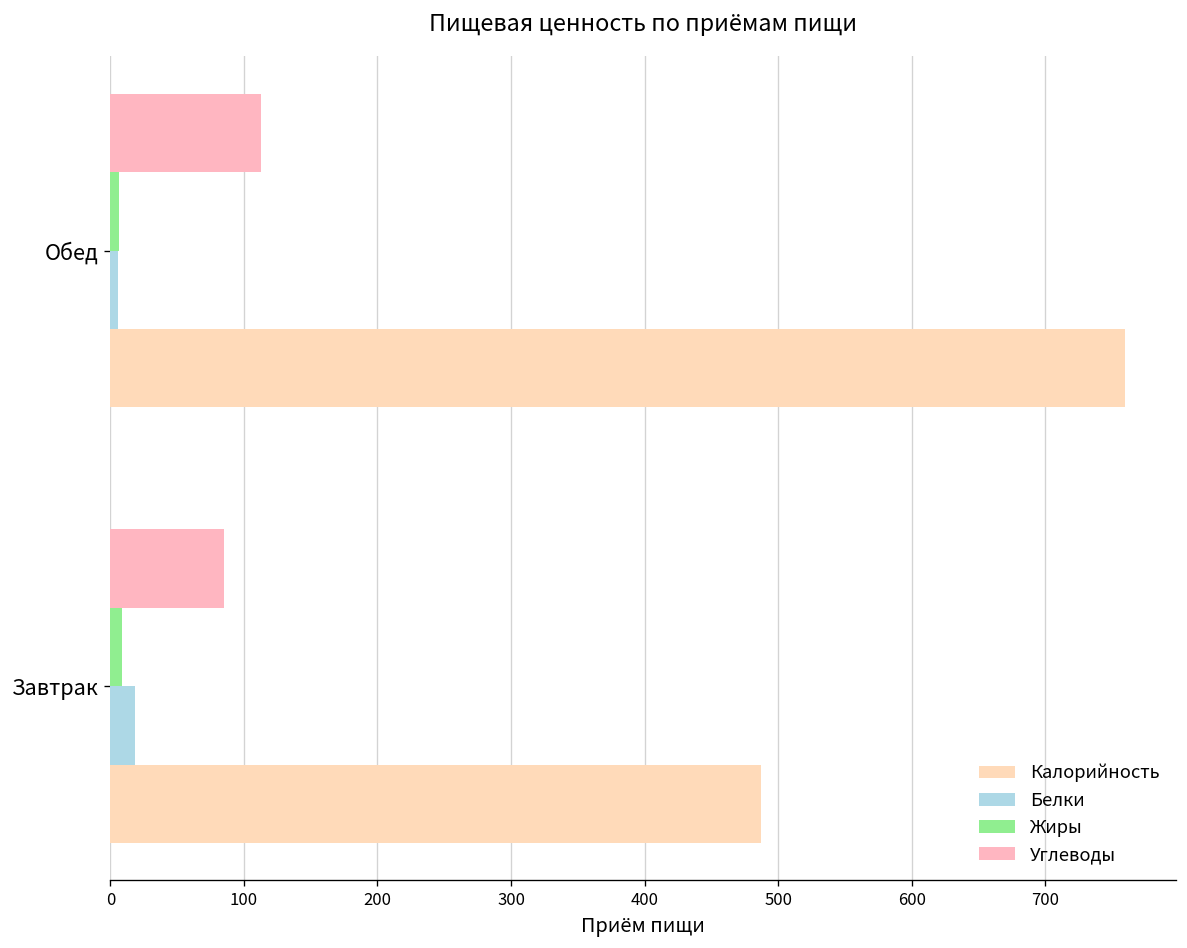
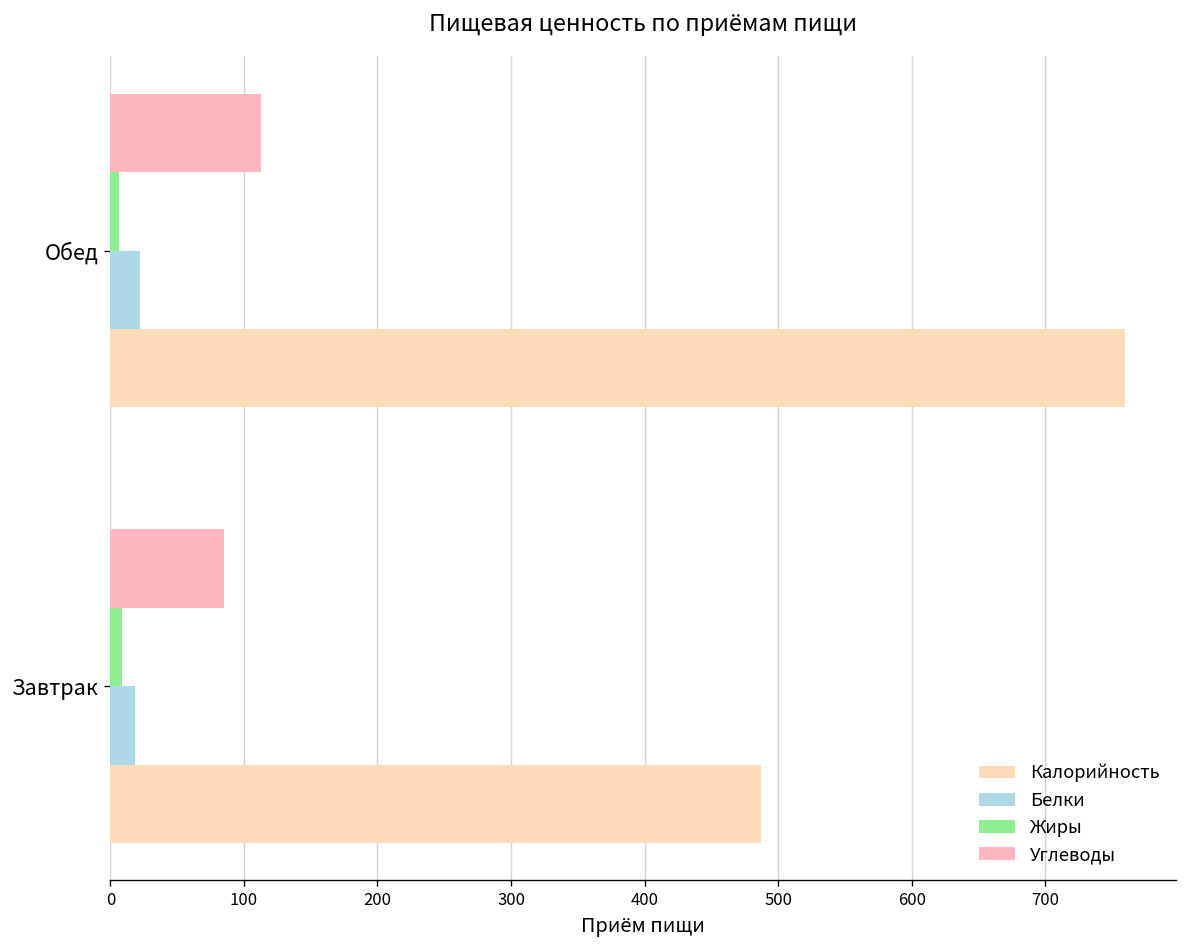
Белки, Обед: 6 -> 22
